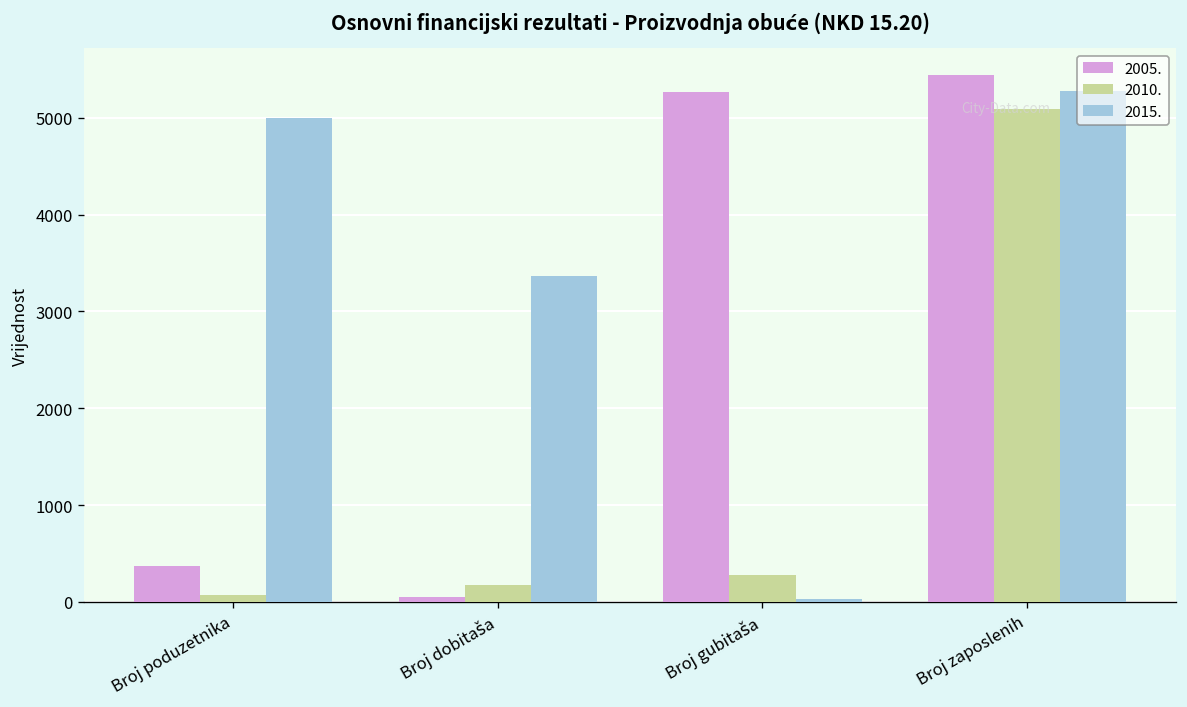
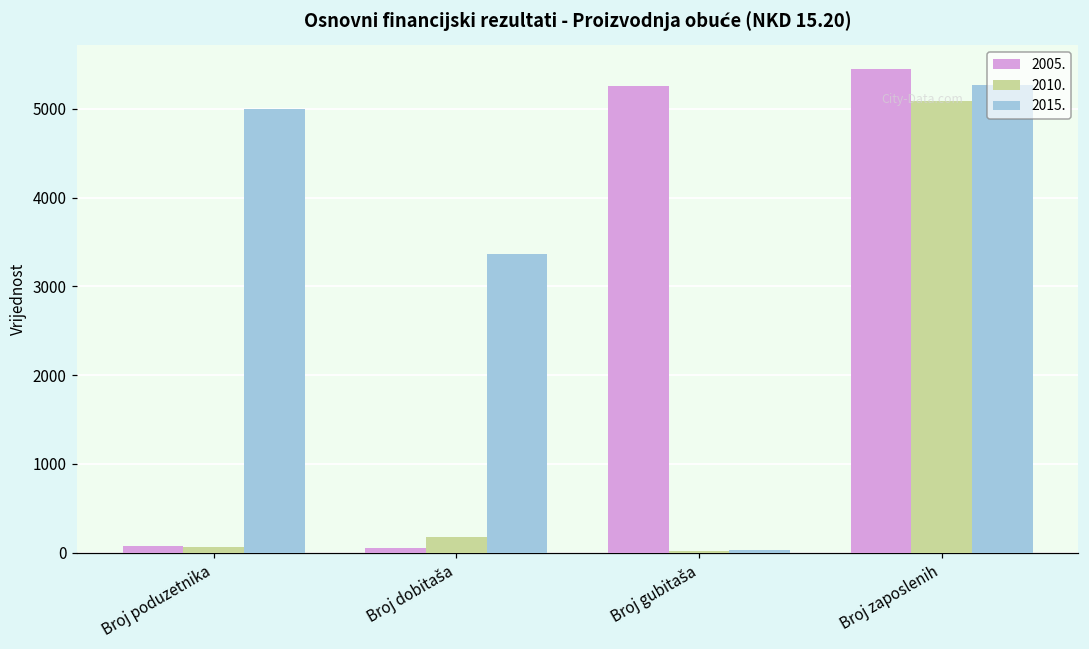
2005., Broj poduzetnika: 400 -> 100
2010., Broj gubitaša: 300 -> 0
